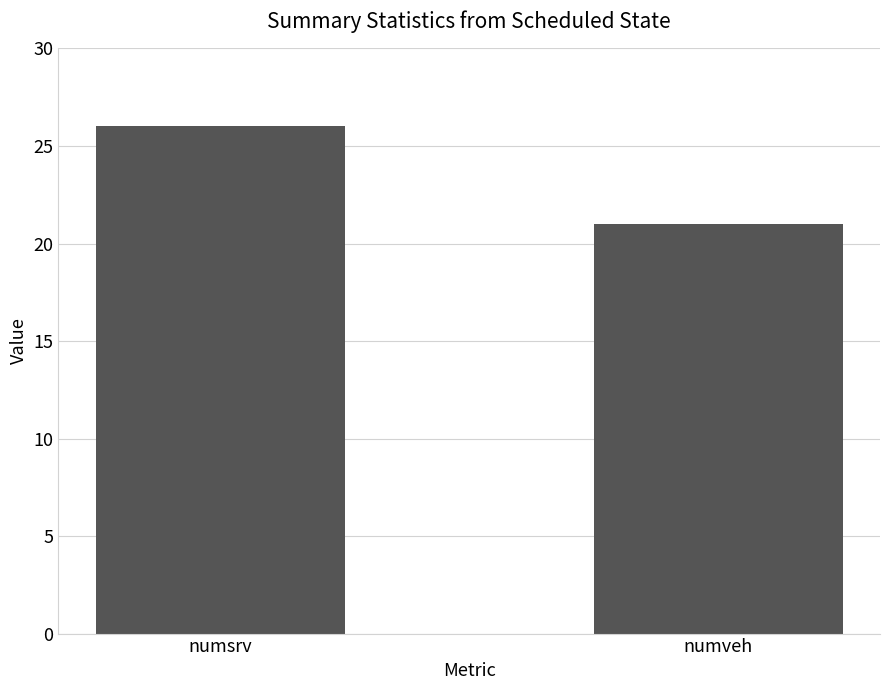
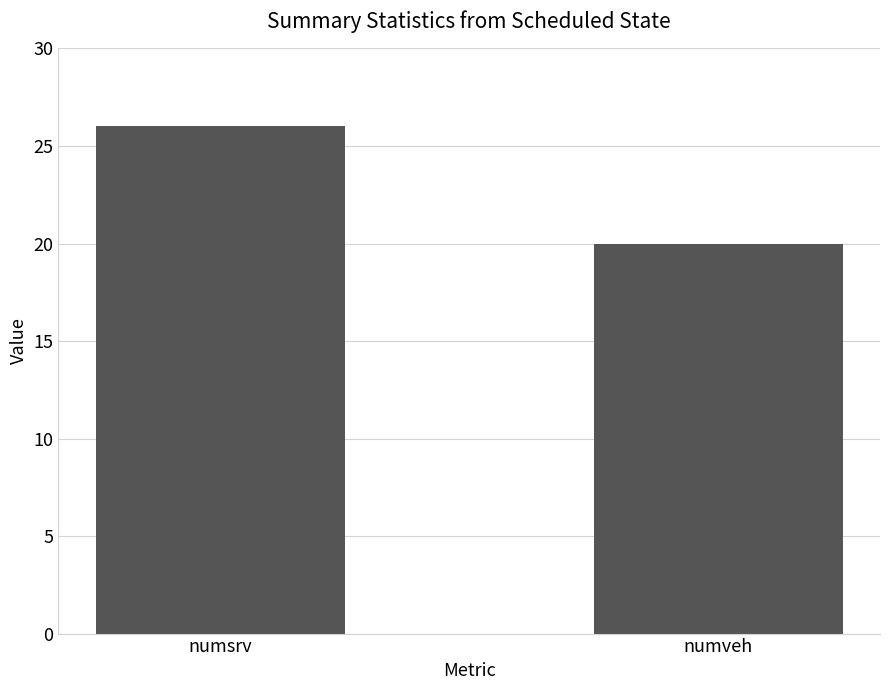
numveh: 21 -> 20
